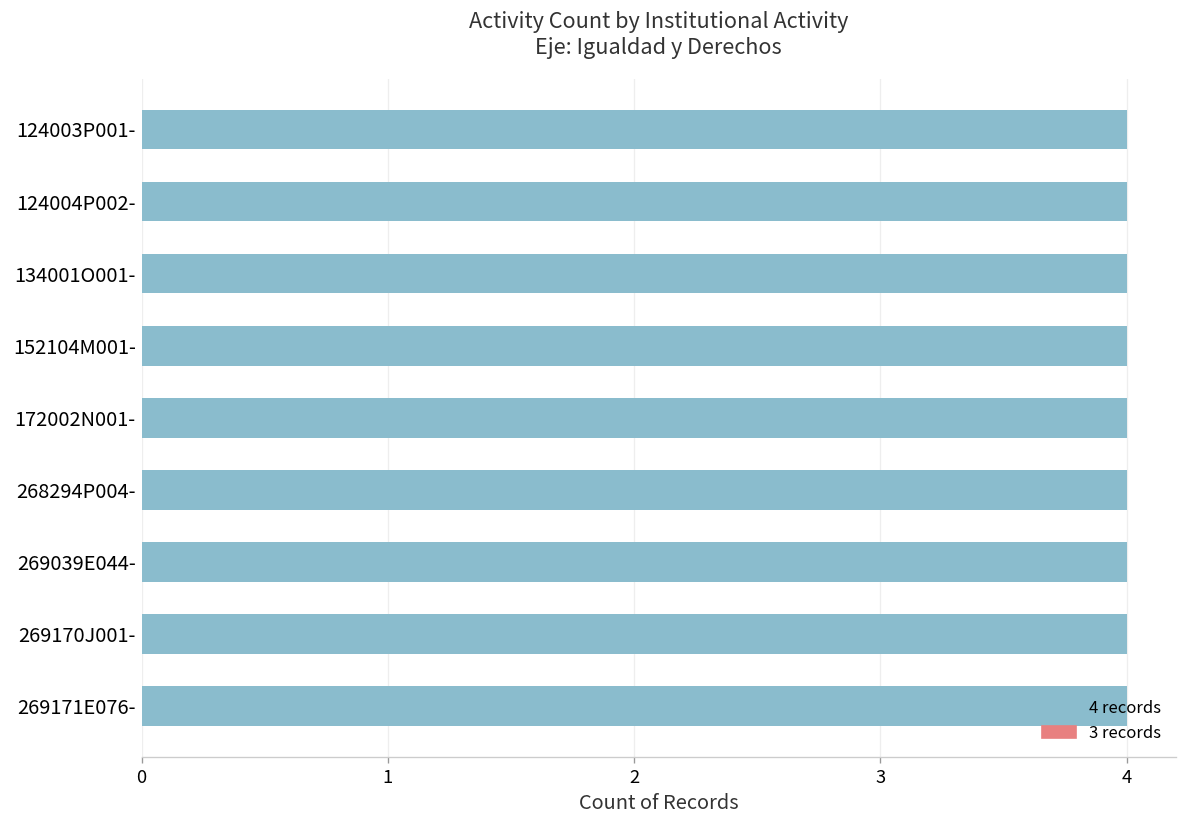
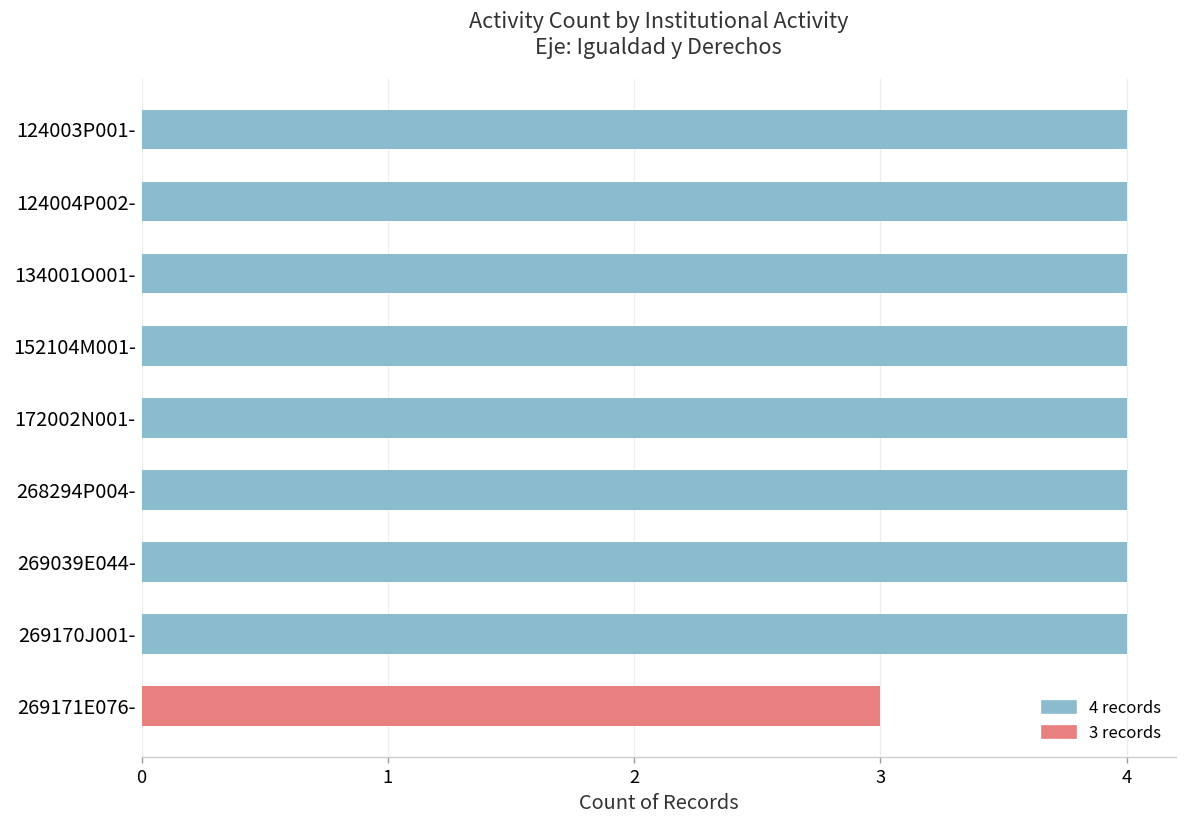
269171E076-: 4 -> 3
